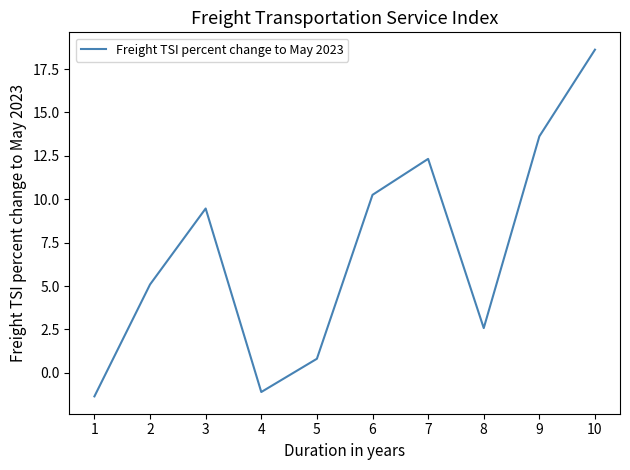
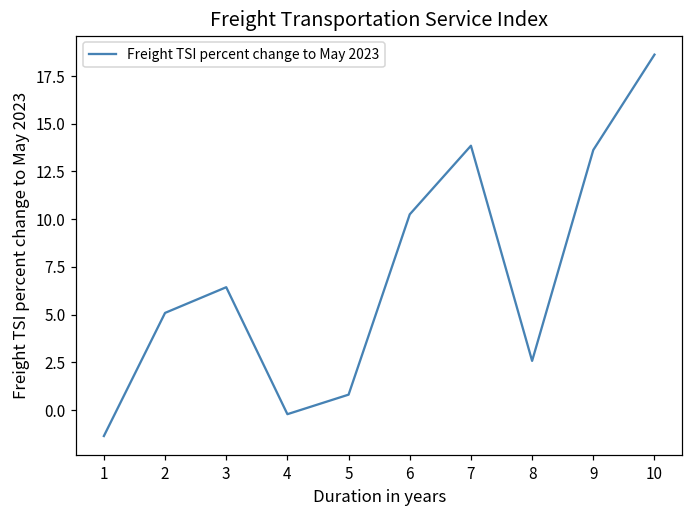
3: 9.5 -> 6.4
4: -1.1 -> -0.2
7: 12.3 -> 13.8
